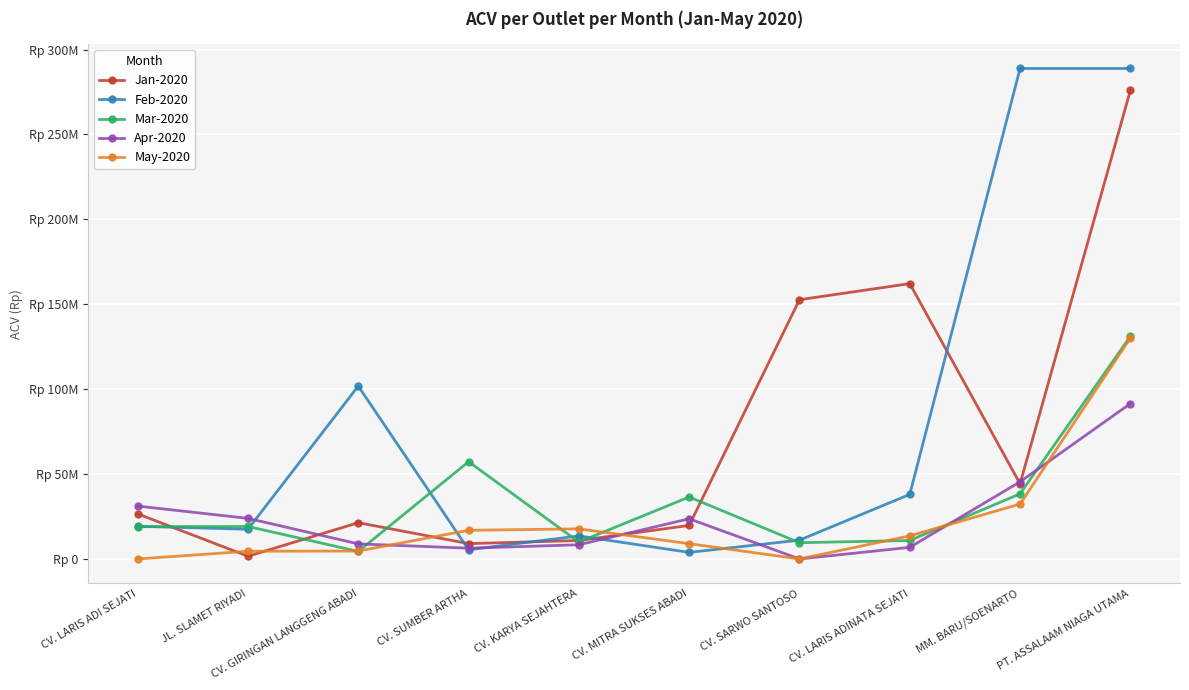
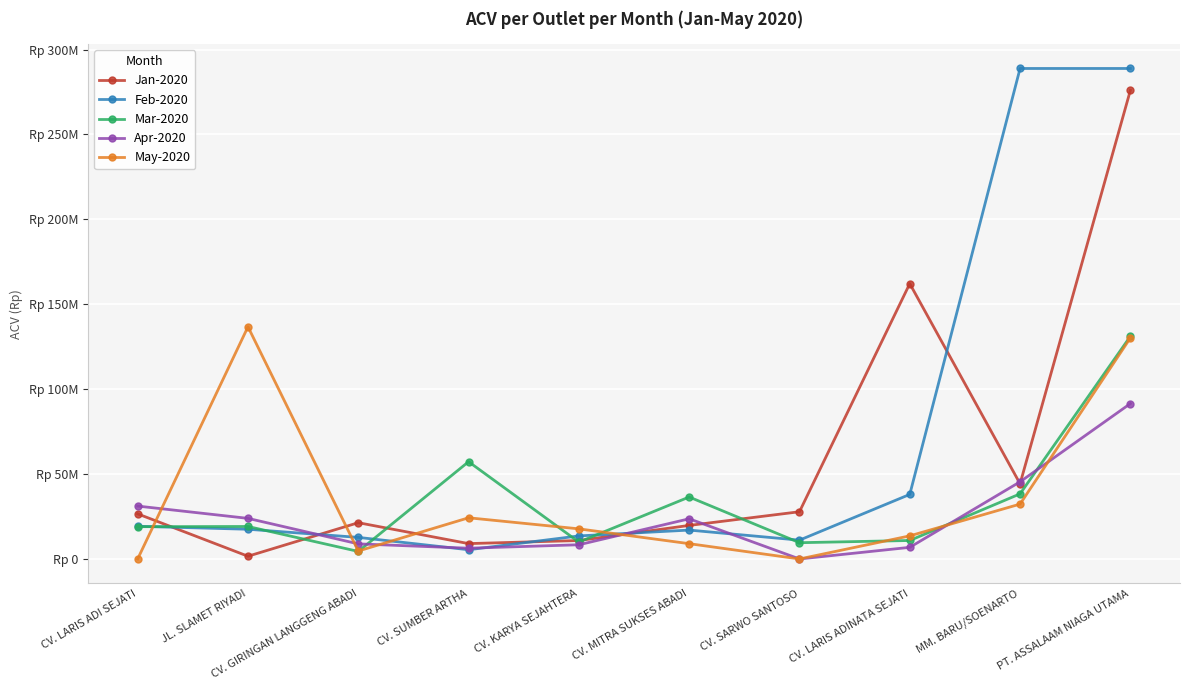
May-2020, JL. SLAMET RIYADI: Rp 5000000 -> Rp 137000000
Feb-2020, CV. GIRINGAN LANGGENG ABADI: Rp 102000000 -> Rp 13000000
May-2020, CV. SUMBER ARTHA: Rp 17000000 -> Rp 24000000
Feb-2020, CV. MITRA SUKSES ABADI: Rp 4000000 -> Rp 17000000
Jan-2020, CV. SARWO SANTOSO: Rp 153000000 -> Rp 28000000
